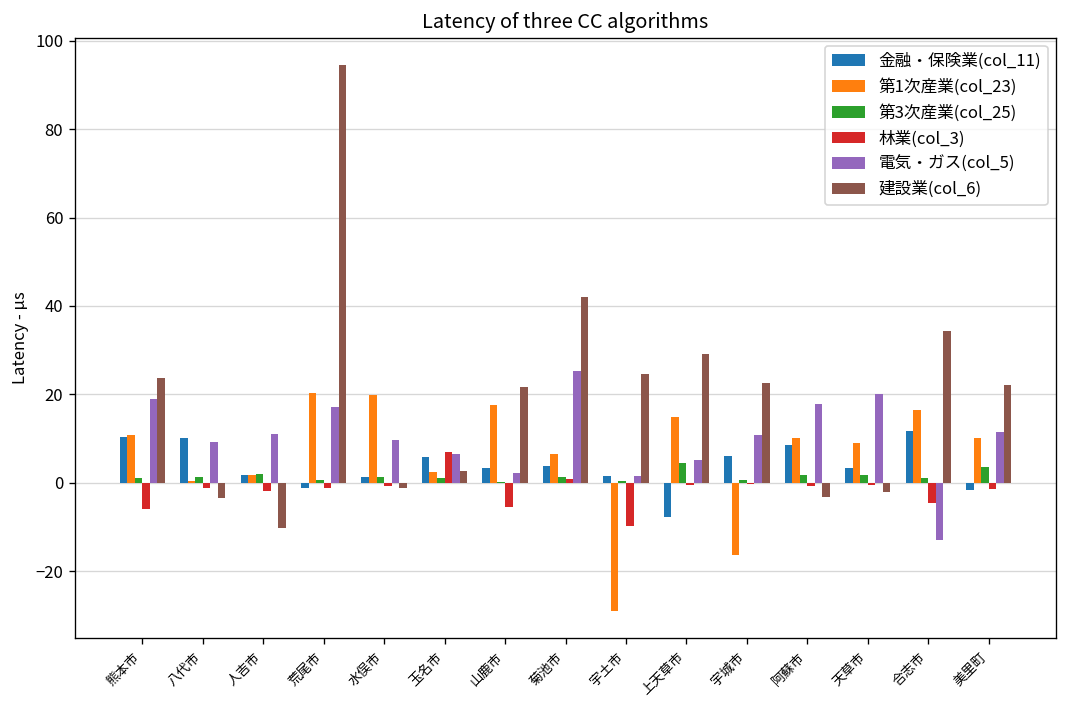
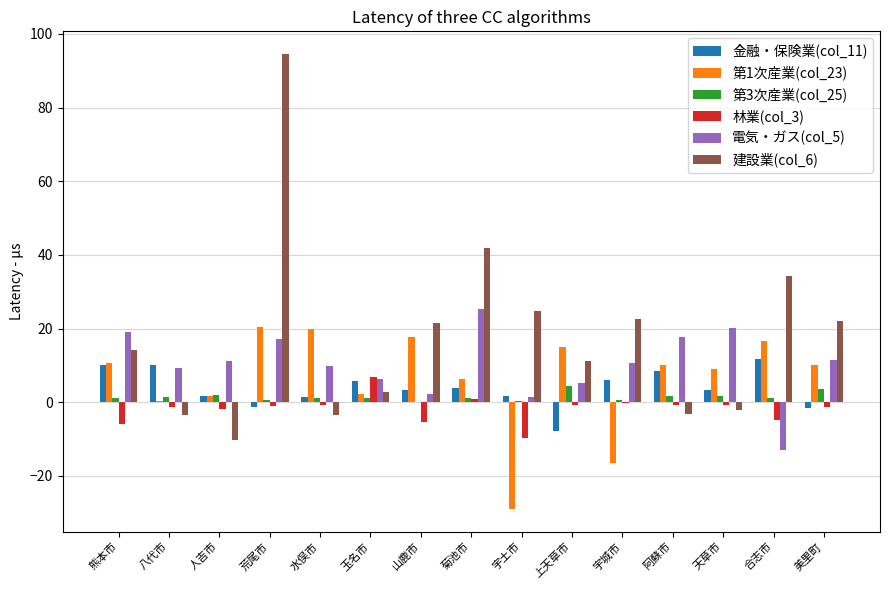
建設業(col_6), 熊本市: 24 -> 14
建設業(col_6), 水俣市: -1 -> -3
建設業(col_6), 上天草市: 29 -> 11
